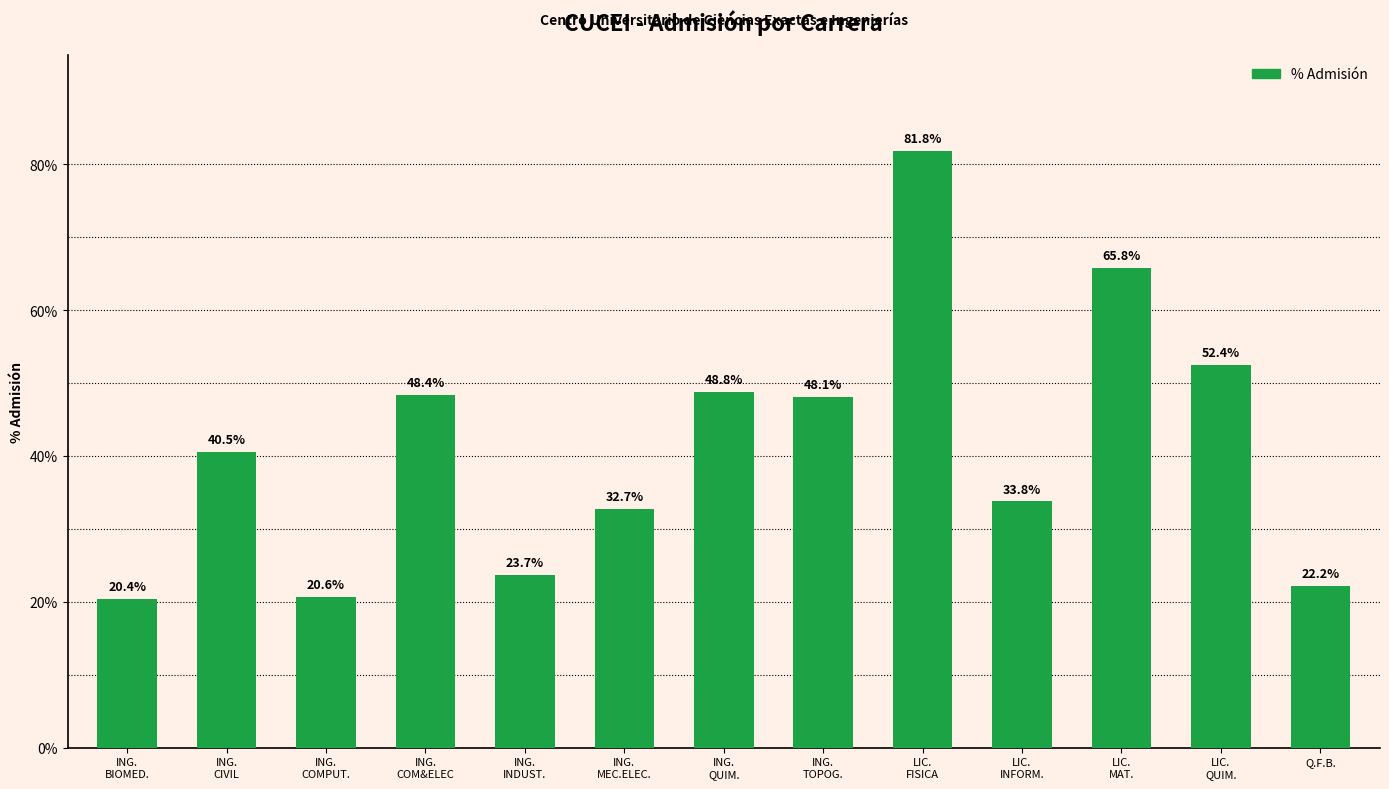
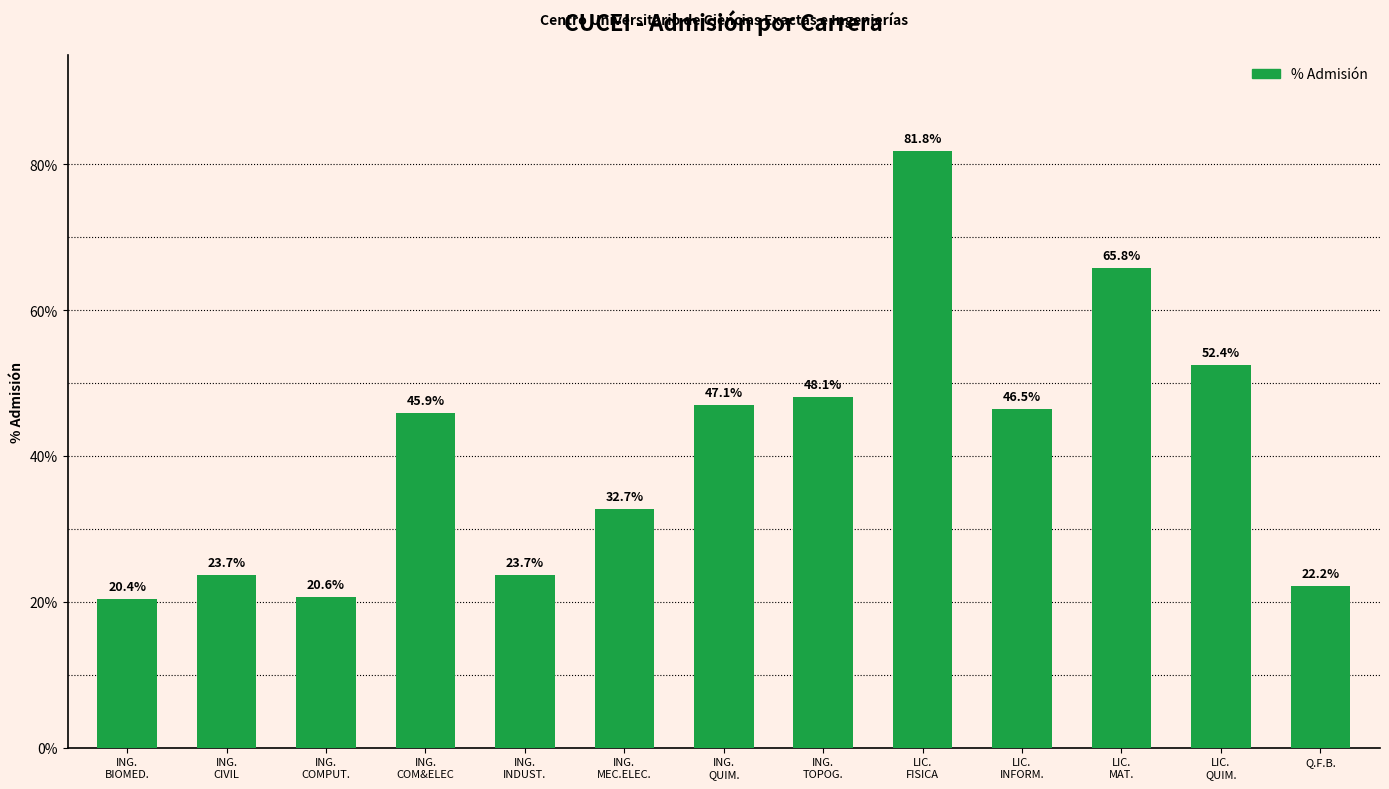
ING. CIVIL: 40.5% -> 23.7%
ING. COM&ELEC: 48.4% -> 45.9%
ING. QUIM.: 48.8% -> 47.1%
LIC. INFORM.: 33.8% -> 46.5%
